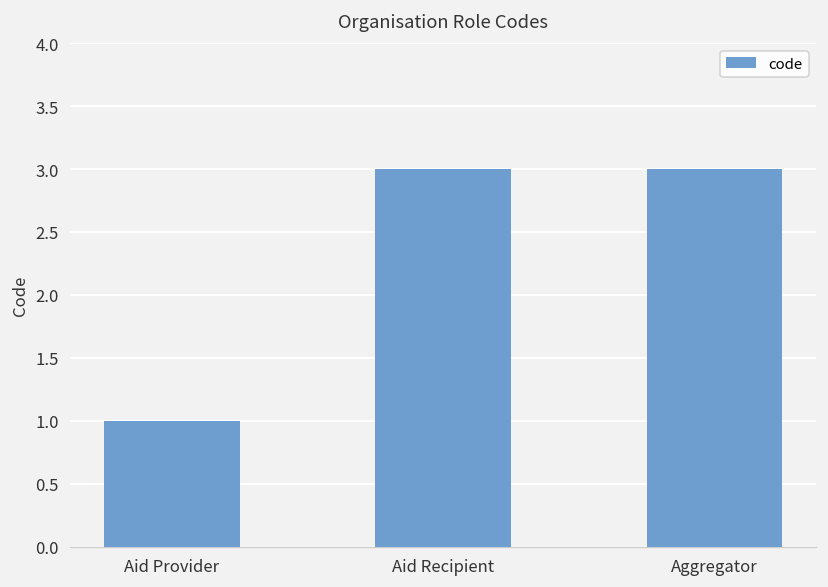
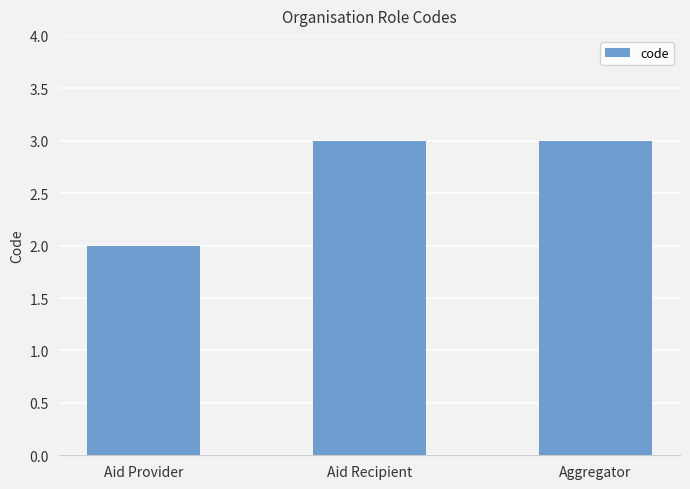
Aid Provider: 1 -> 2
